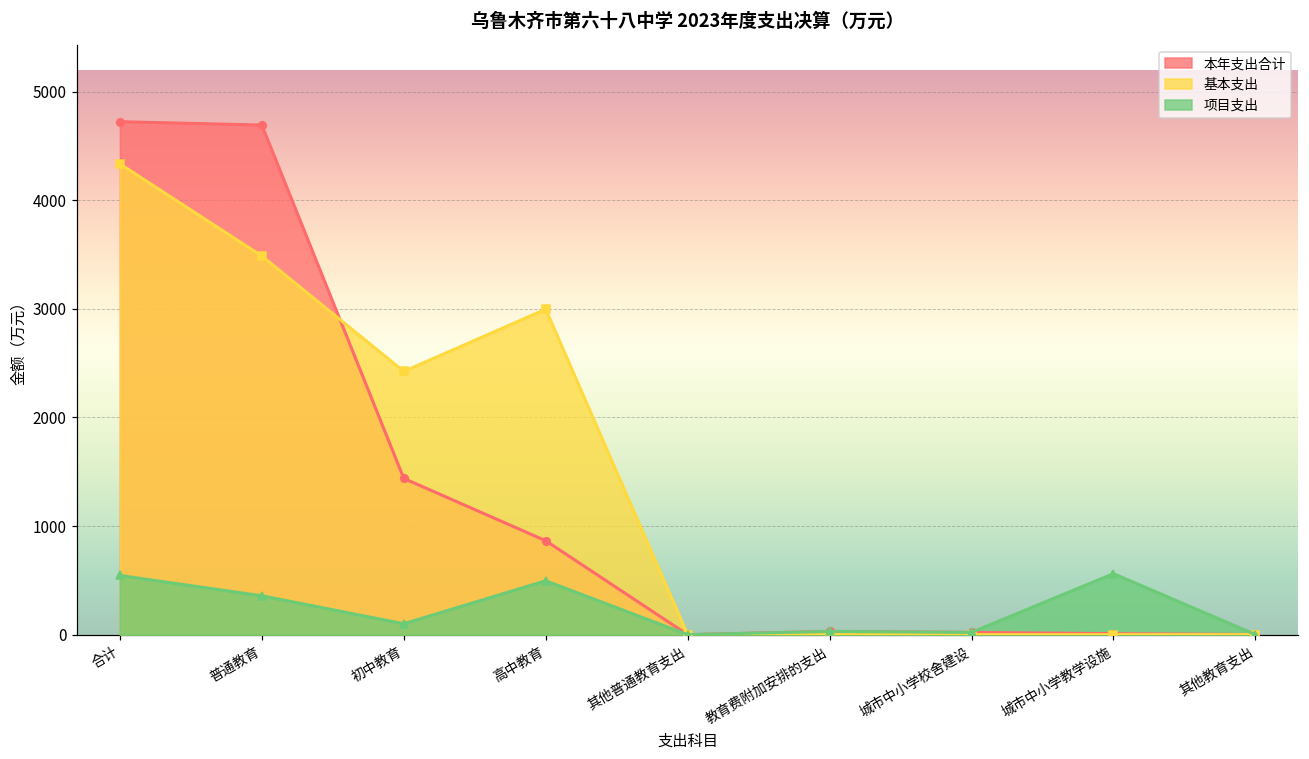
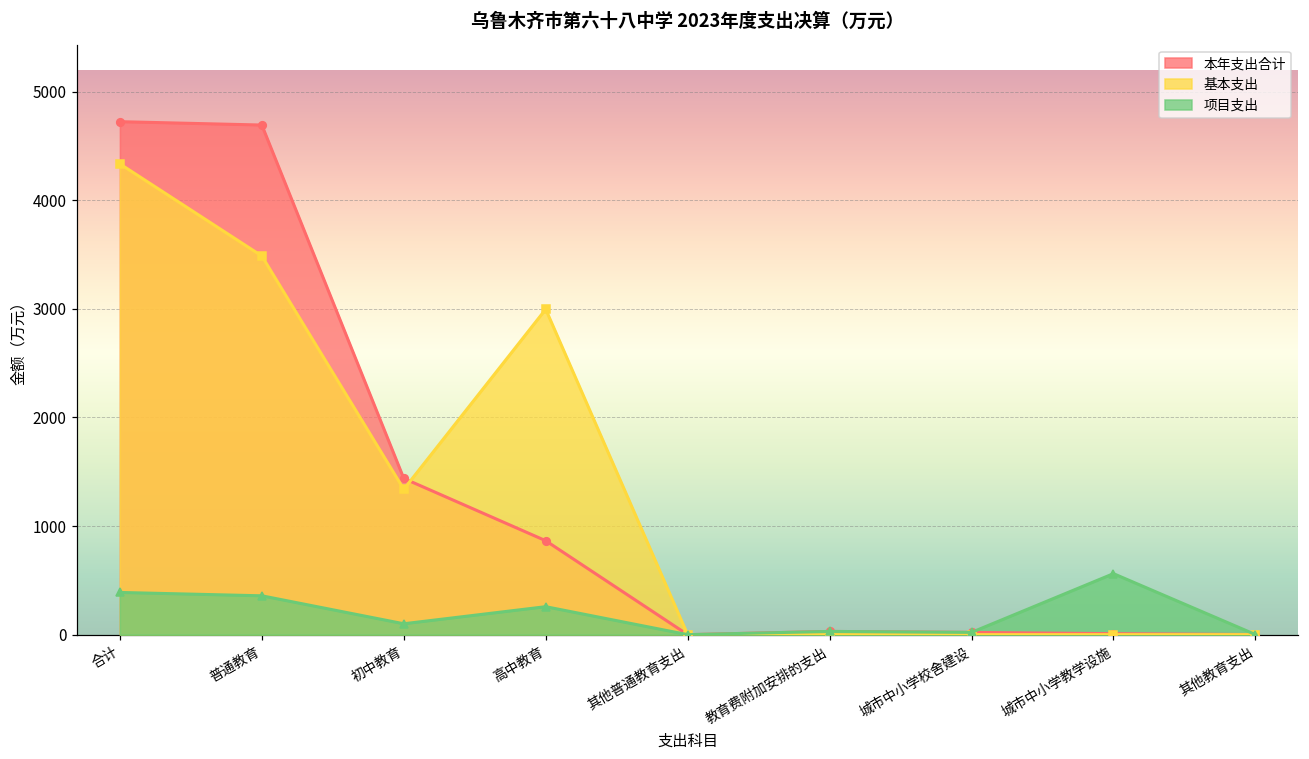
项目支出, 合计: 500 -> 400
基本支出, 初中教育: 2400 -> 1300
项目支出, 高中教育: 500 -> 300
